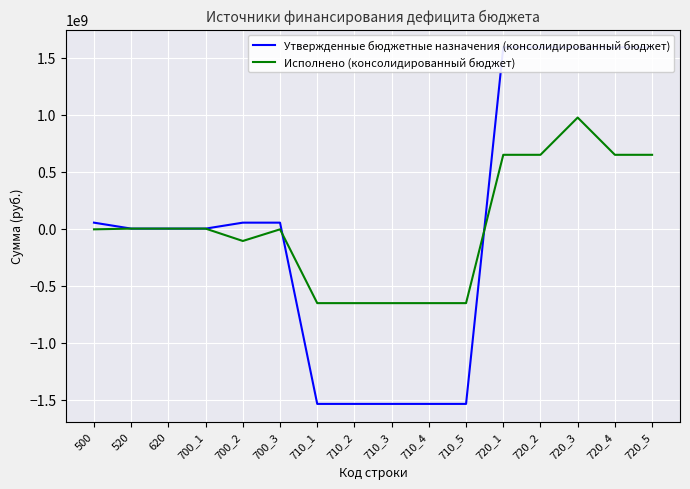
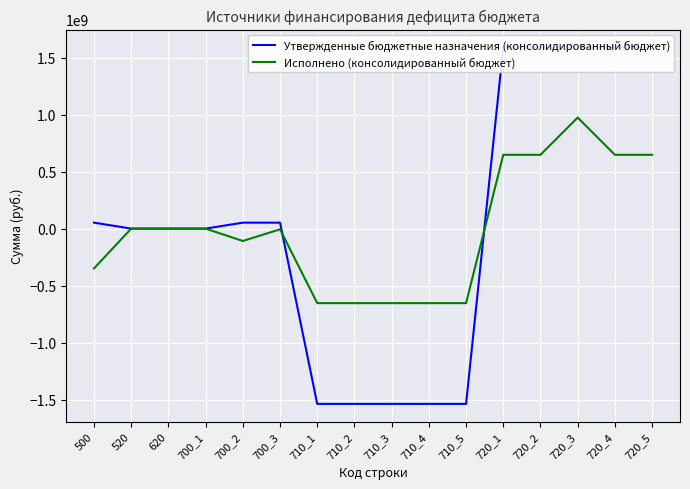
Исполнено (консолидированный бюджет), 500: -10000000 -> -350000000
